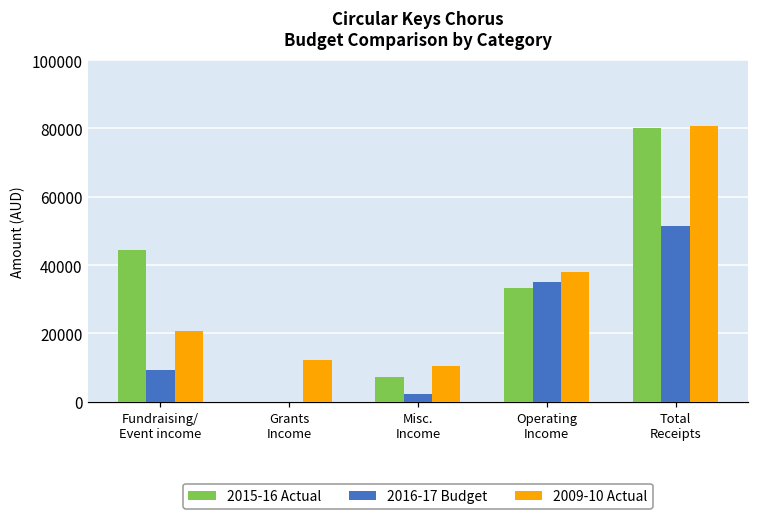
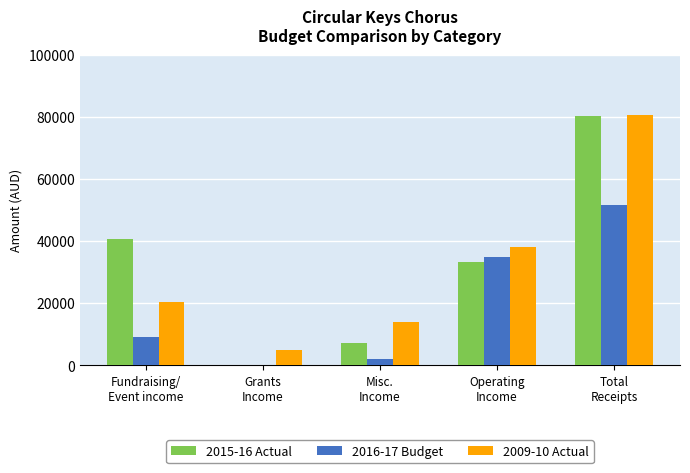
2015-16 Actual, Fundraising/ Event income: 44000 -> 41000
2009-10 Actual, Grants Income: 12000 -> 5000
2009-10 Actual, Misc. Income: 11000 -> 14000
